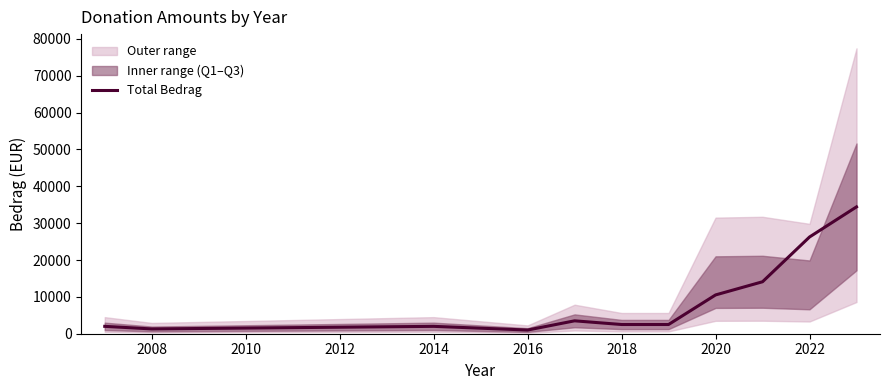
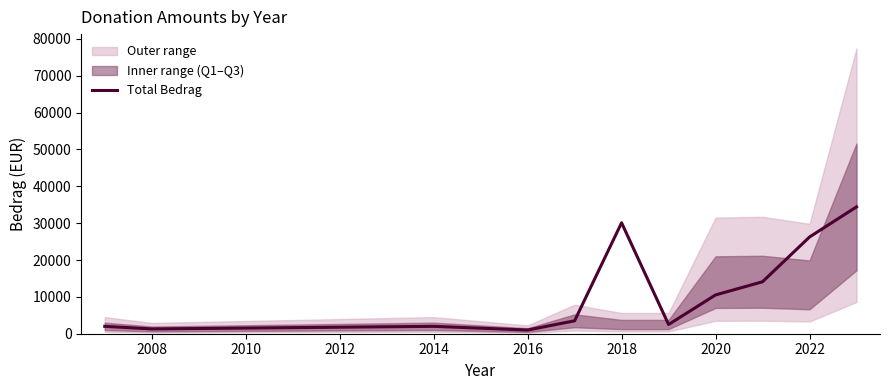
Total Bedrag, 2018: 3000 -> 30000
